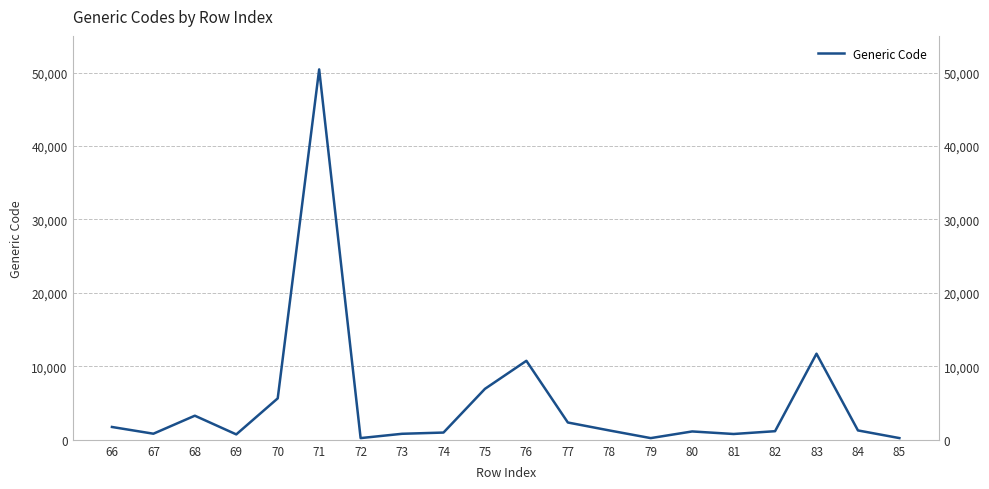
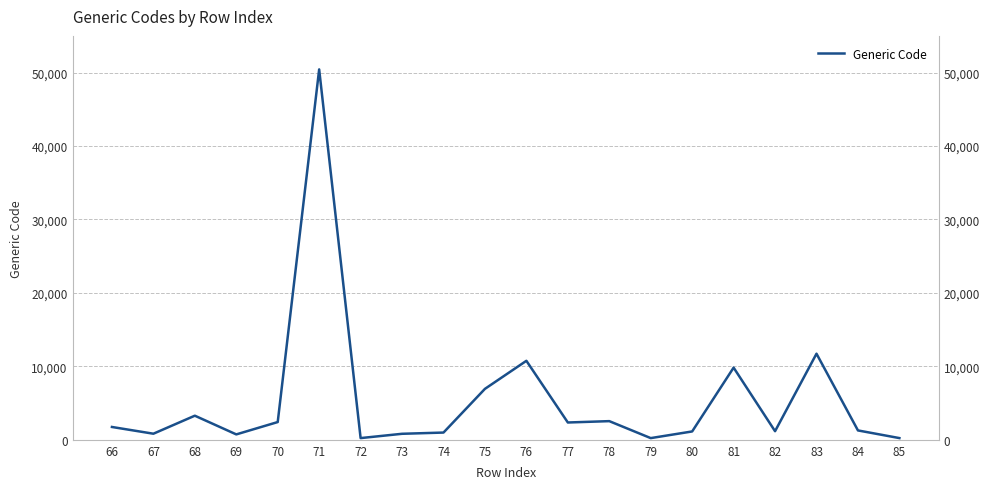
70: 6,000 -> 2,000
78: 1,000 -> 3,000
81: 1,000 -> 10,000
